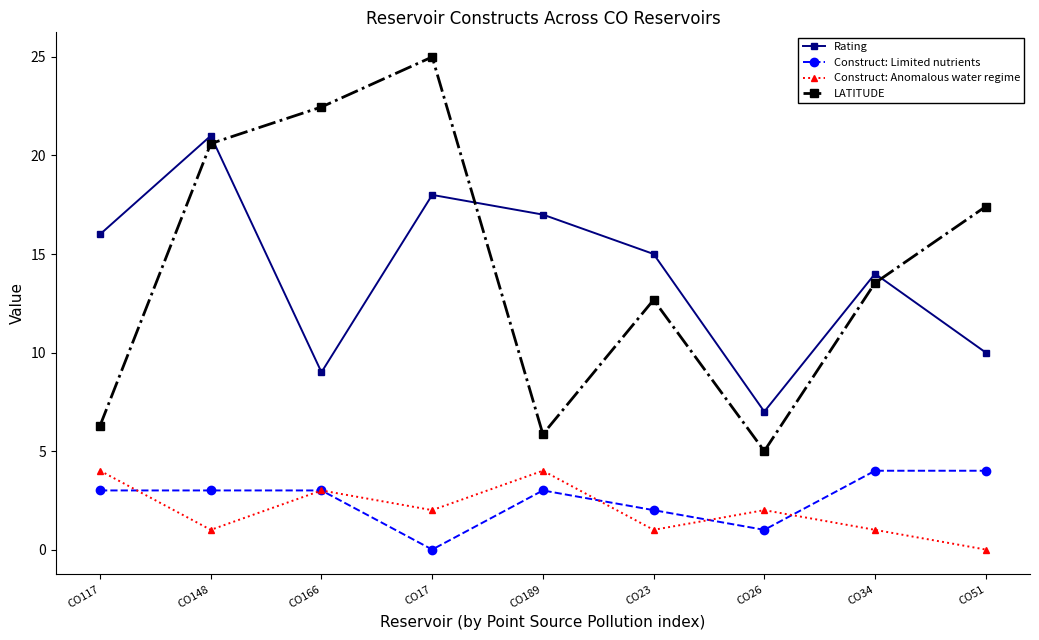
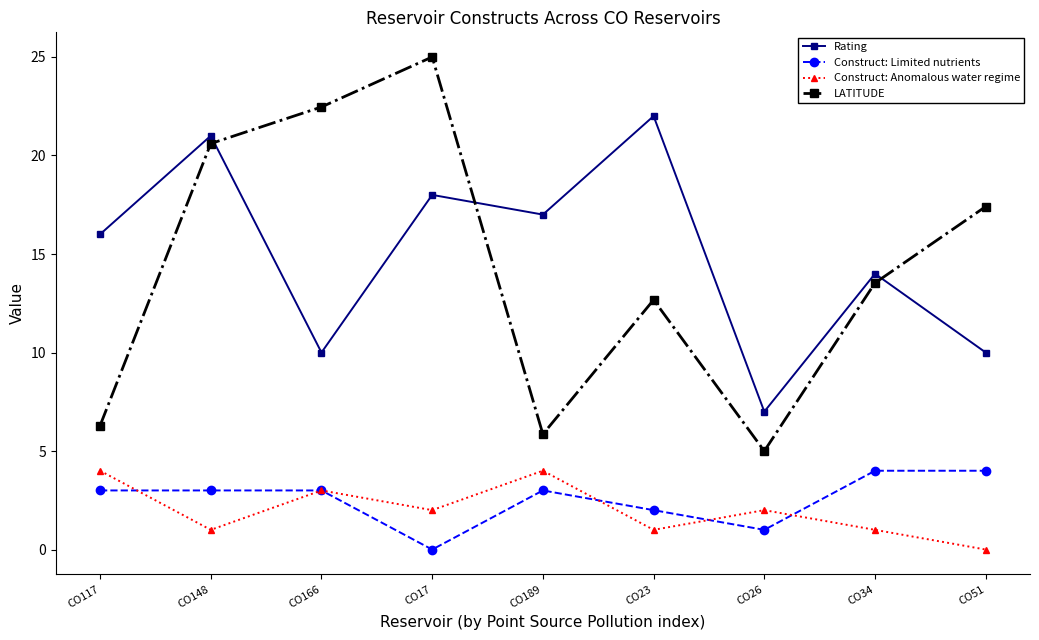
Rating, CO166: 9 -> 10
Rating, CO23: 15 -> 22
